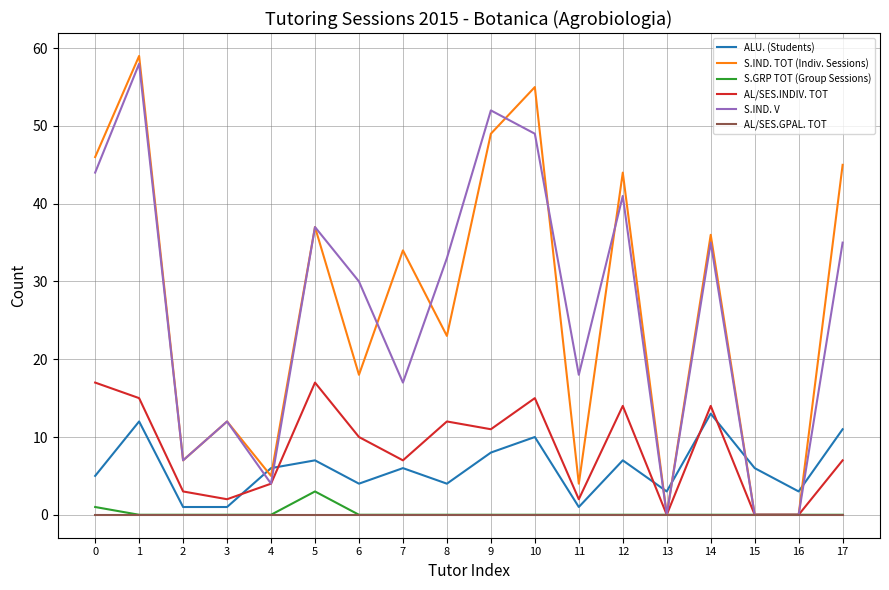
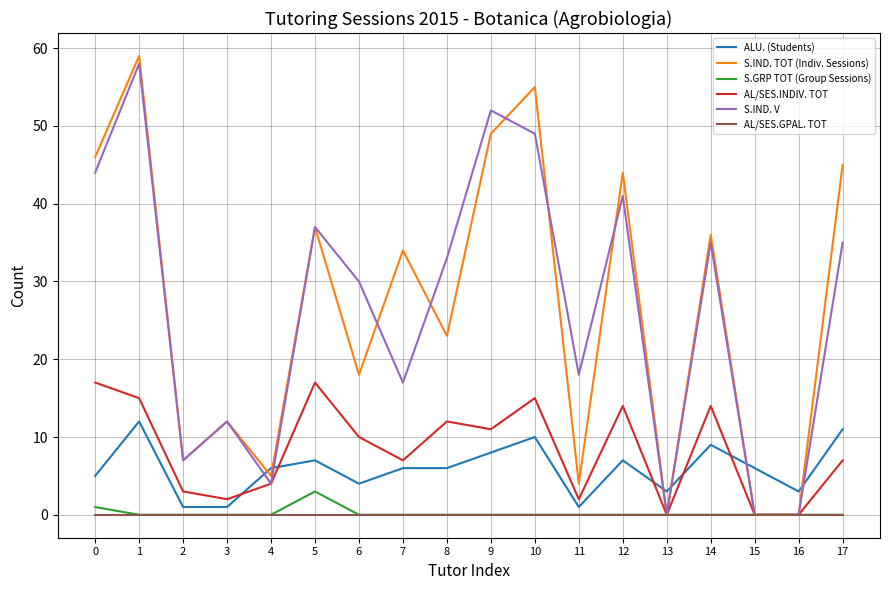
ALU. (Students), 8: 4 -> 6
ALU. (Students), 14: 13 -> 9
